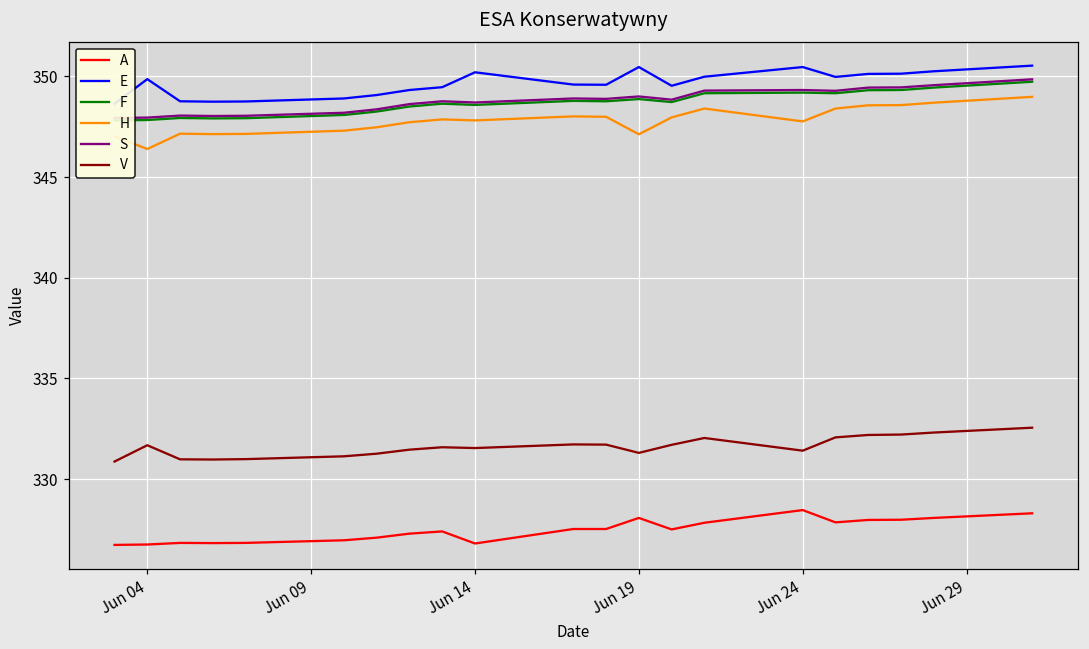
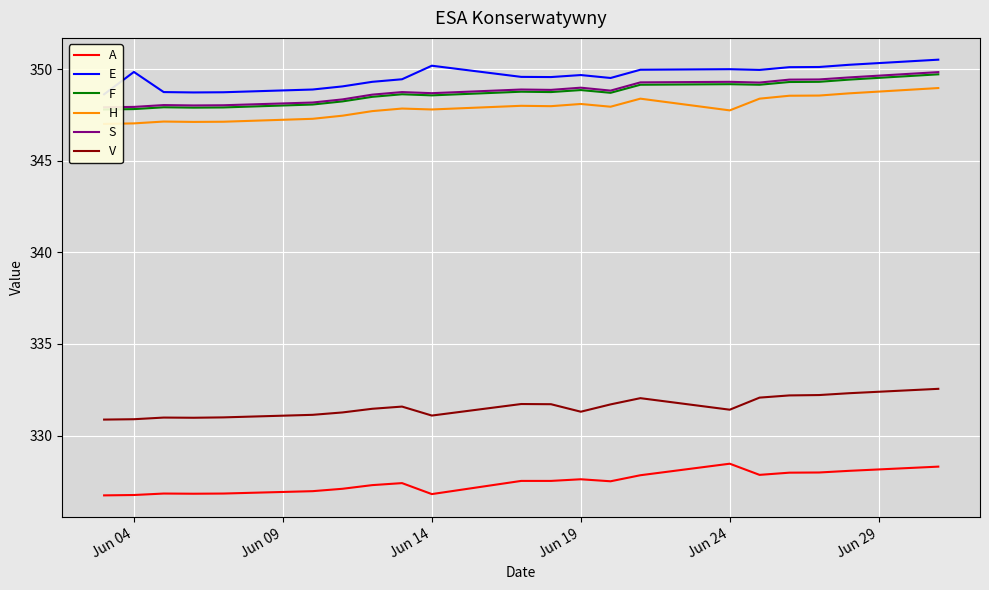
H, Jun 04: 346.4 -> 347.1
V, Jun 04: 331.7 -> 330.9
V, Jun 14: 331.5 -> 331.1
A, Jun 19: 328.1 -> 327.6
E, Jun 19: 350.5 -> 349.7
H, Jun 19: 347.1 -> 348.1
E, Jun 24: 350.5 -> 350.0
